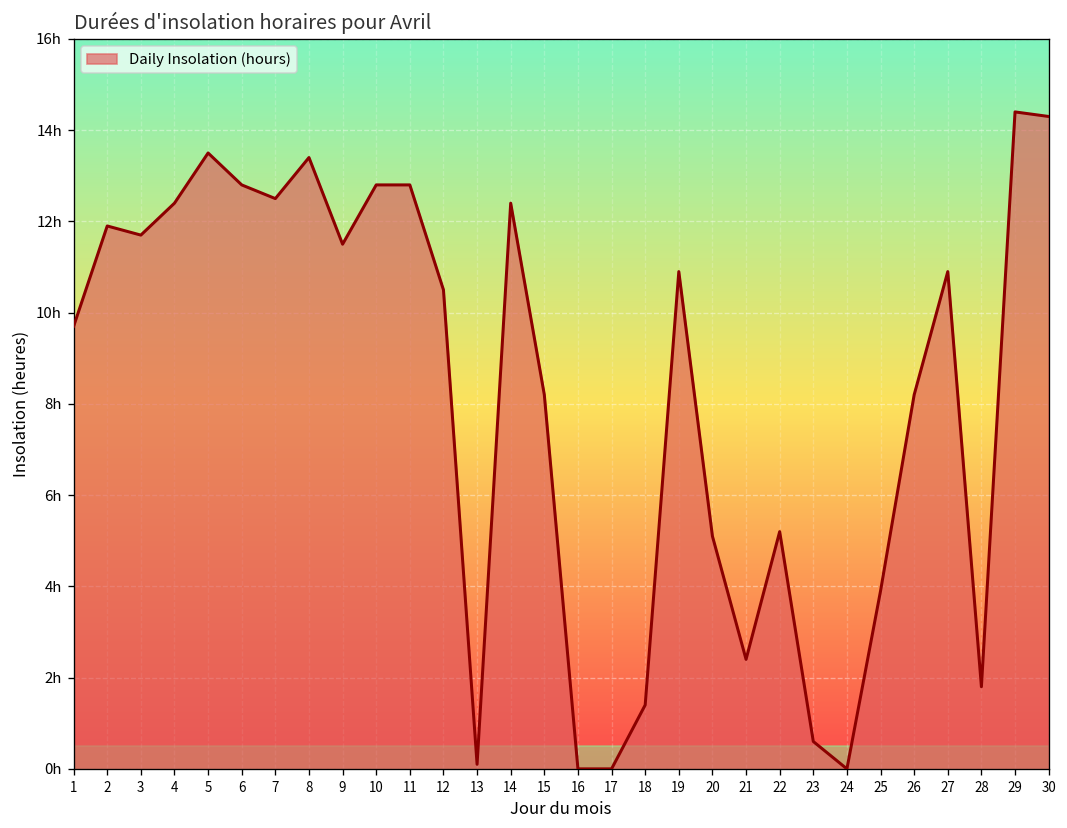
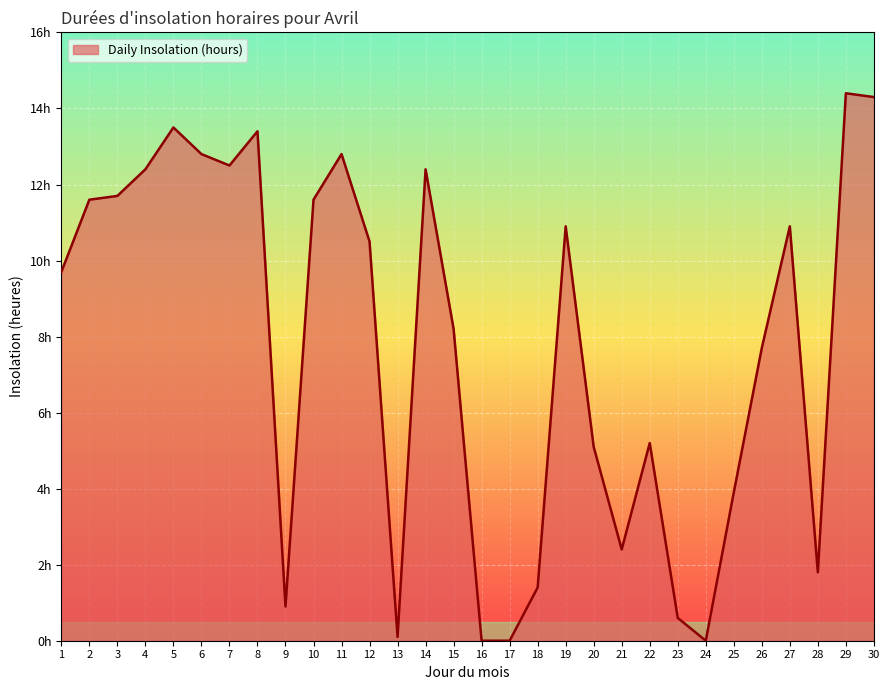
2: 11.9h -> 11.6h
9: 11.5h -> 0.9h
10: 12.8h -> 11.6h
26: 8.2h -> 7.7h
